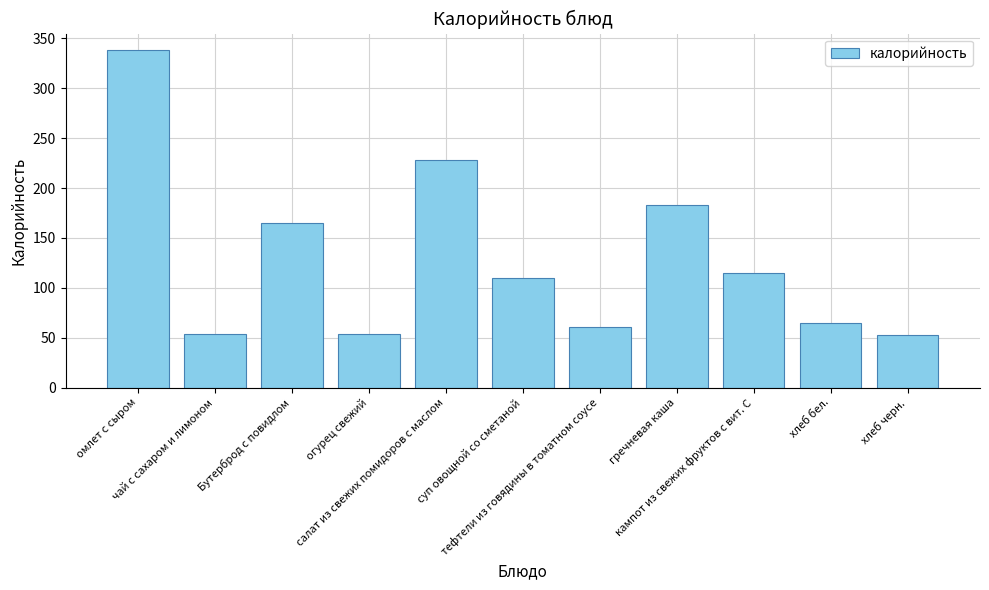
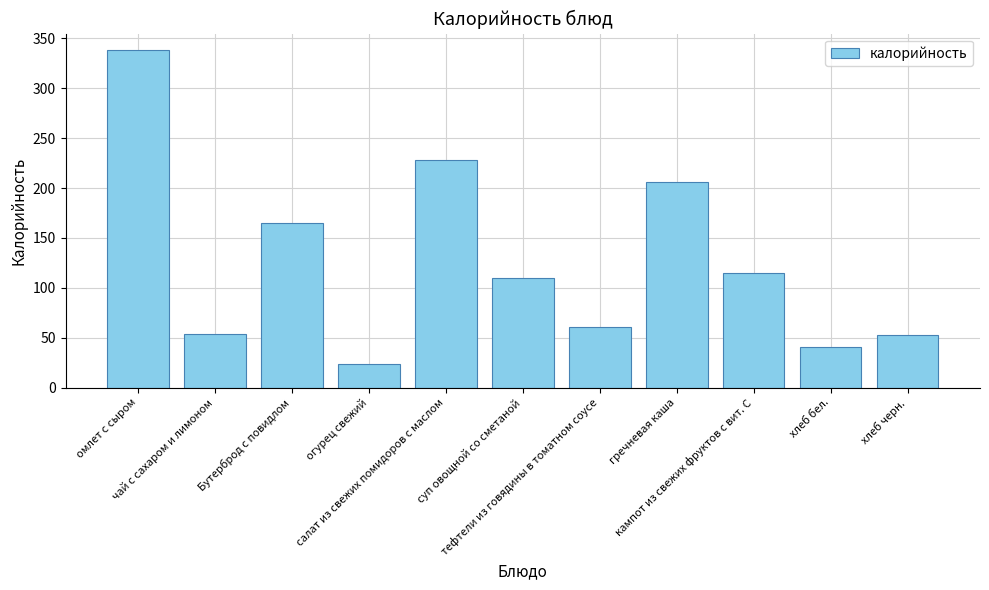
огурец свежий: 50 -> 20
гречневая каша: 180 -> 210
хлеб бел.: 70 -> 40
